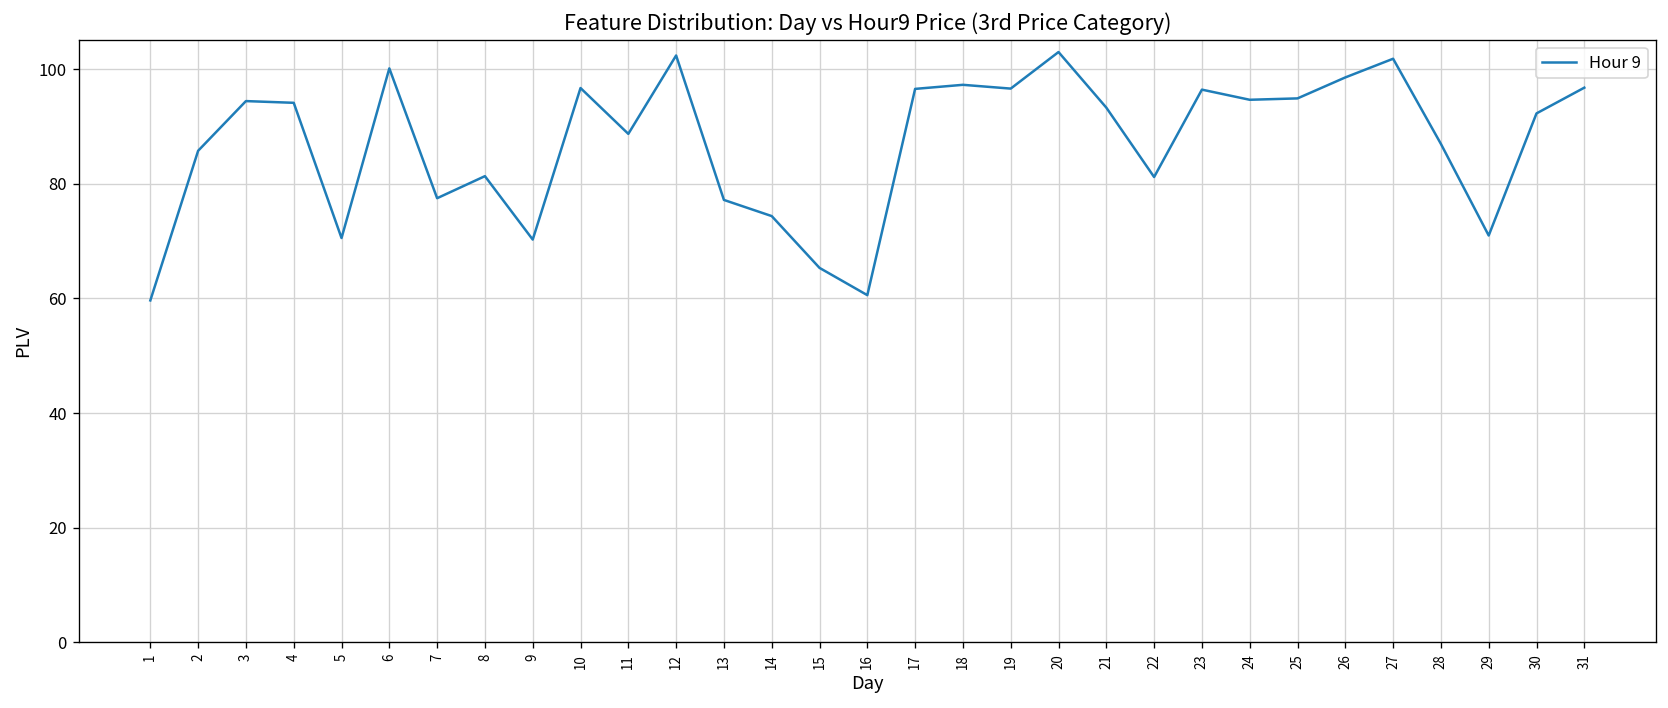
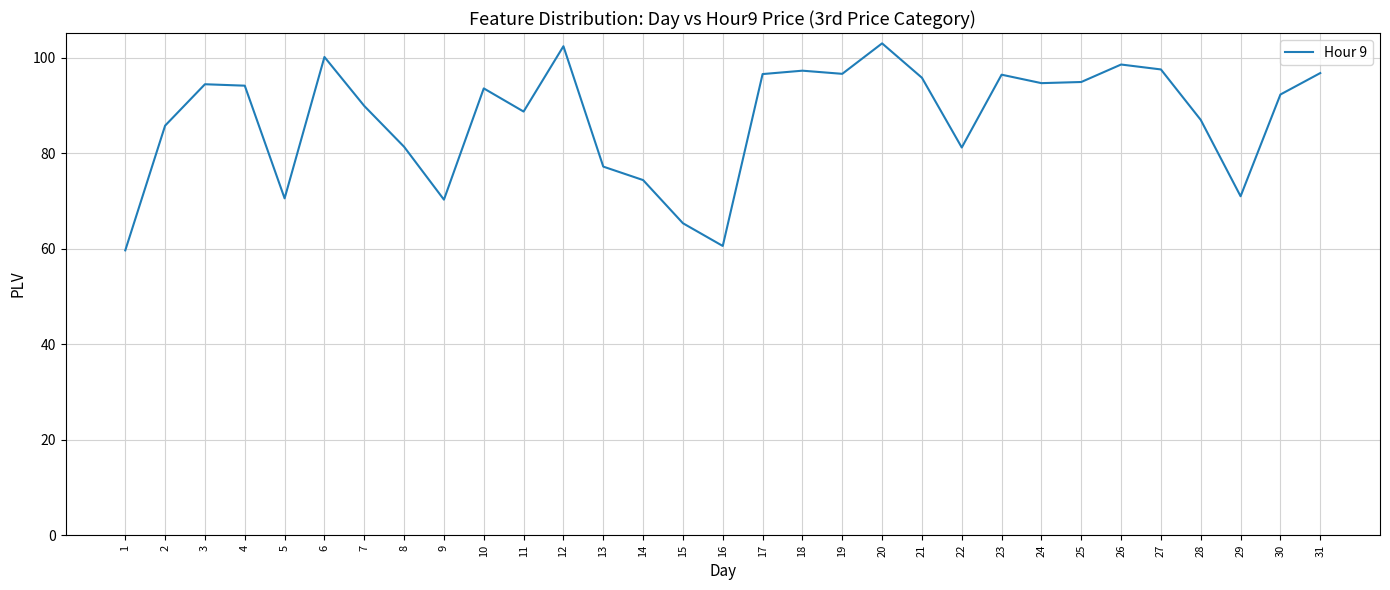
7: 78 -> 90
10: 97 -> 94
21: 93 -> 96
27: 102 -> 98
